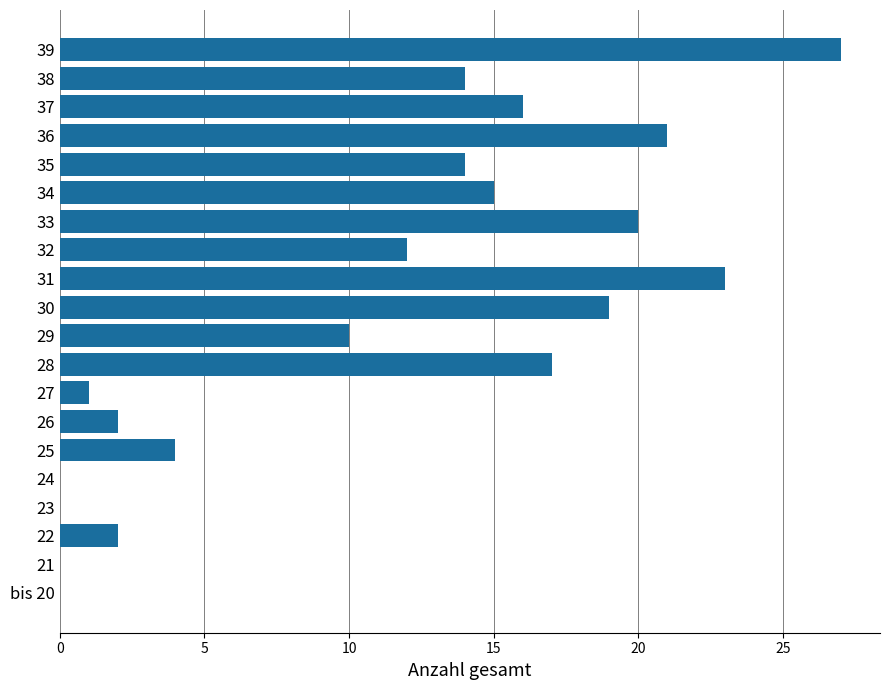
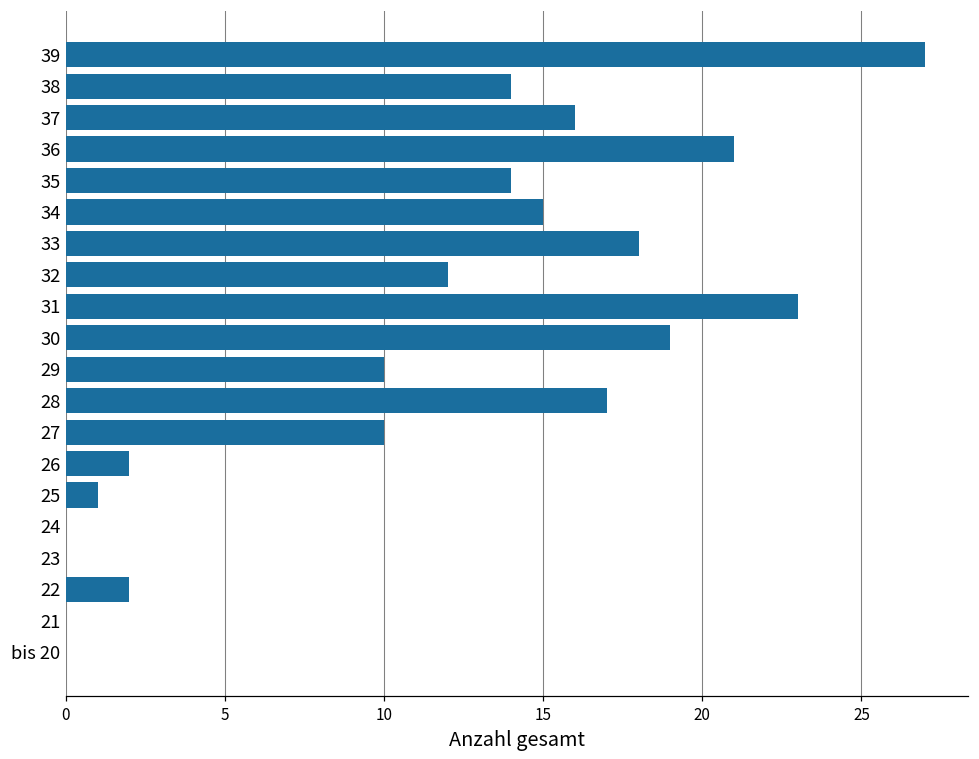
33: 20 -> 18
27: 1 -> 10
25: 4 -> 1
